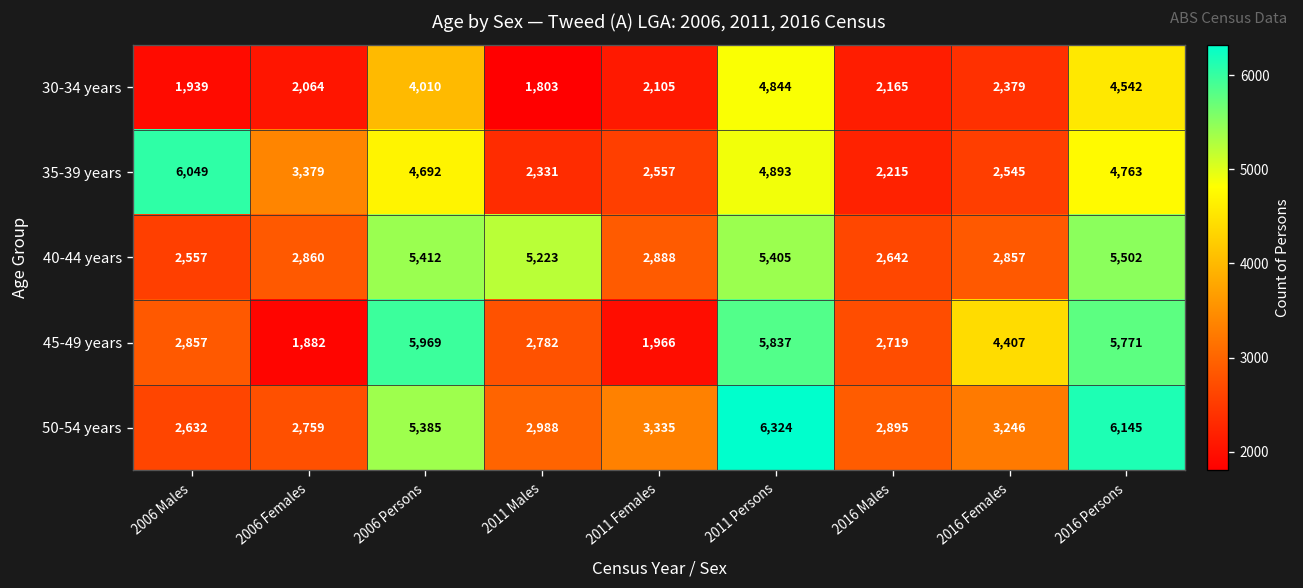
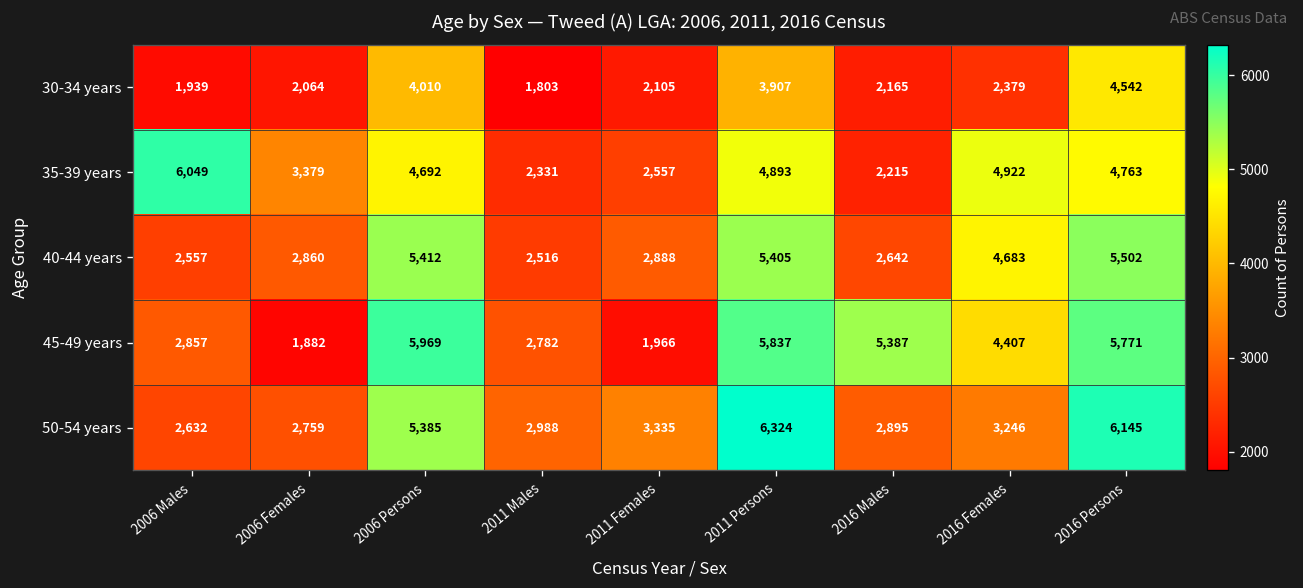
30-34 years, 2011 Persons: 4,844 -> 3,907
35-39 years, 2016 Females: 2,545 -> 4,922
40-44 years, 2011 Males: 5,223 -> 2,516
40-44 years, 2016 Females: 2,857 -> 4,683
45-49 years, 2016 Males: 2,719 -> 5,387
